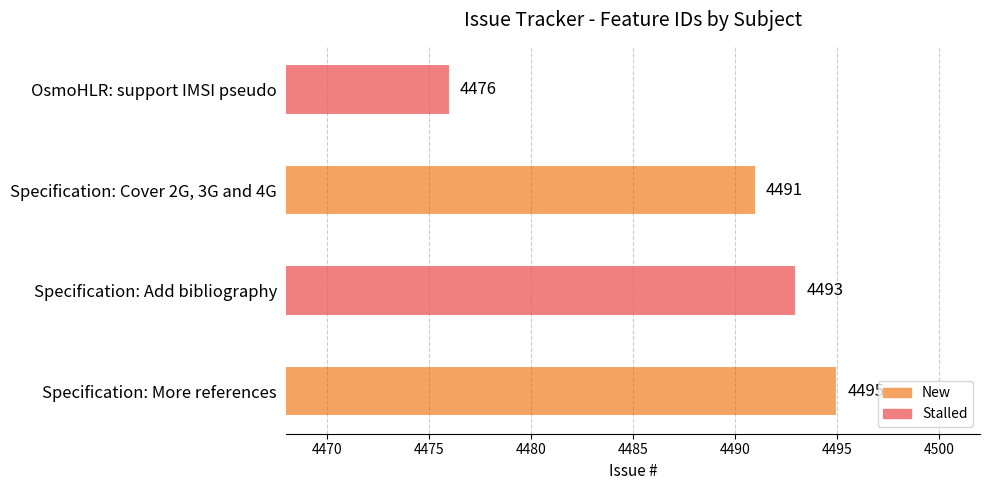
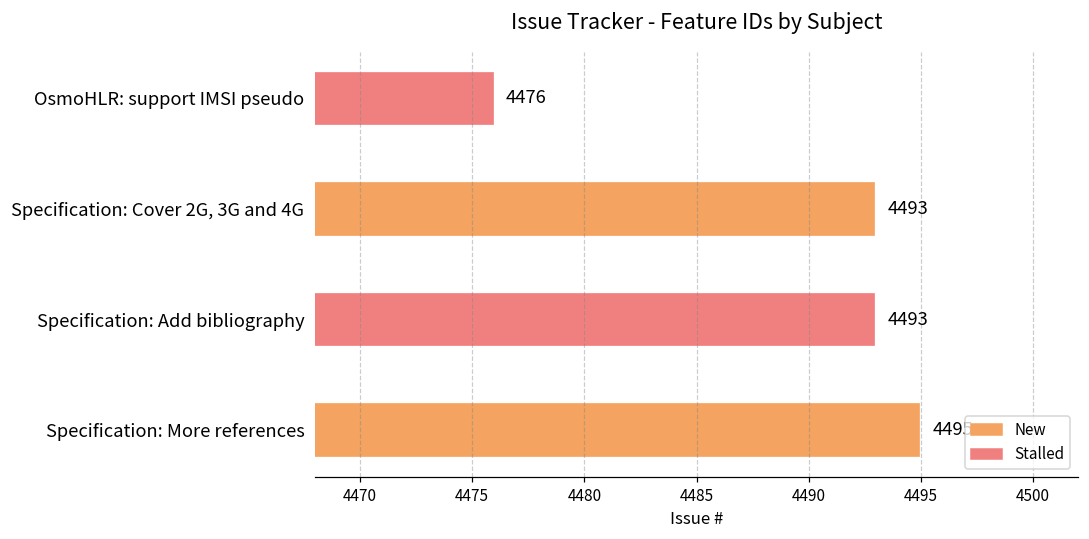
Specification: Cover 2G, 3G and 4G: 4491 -> 4493
